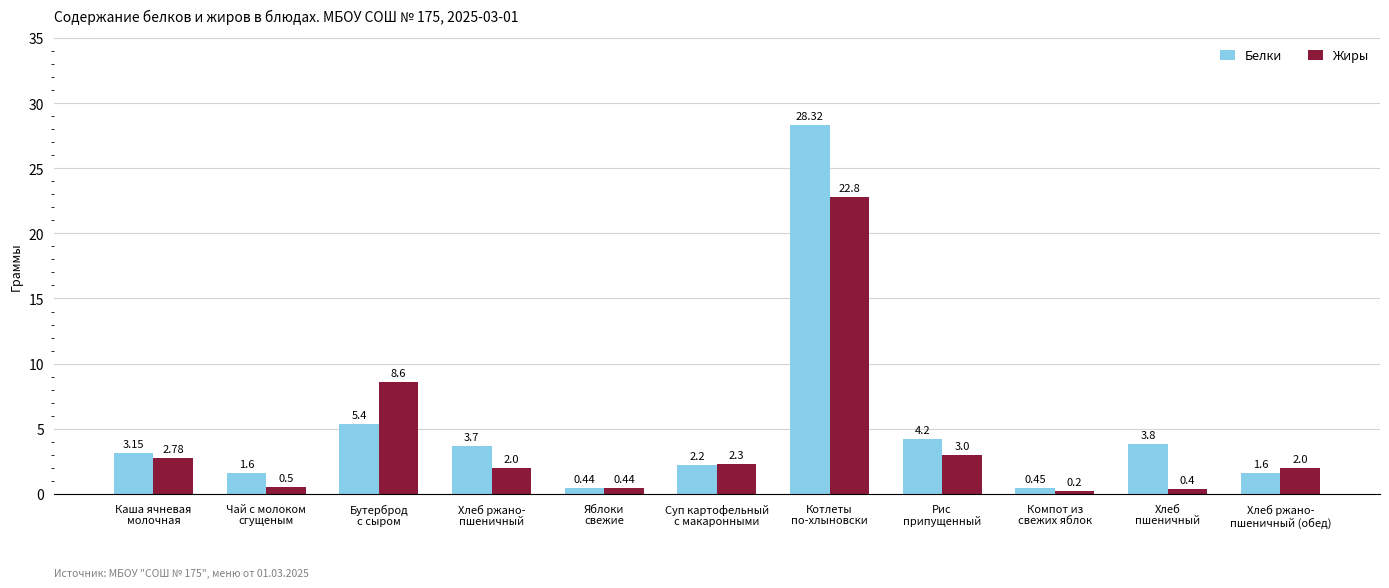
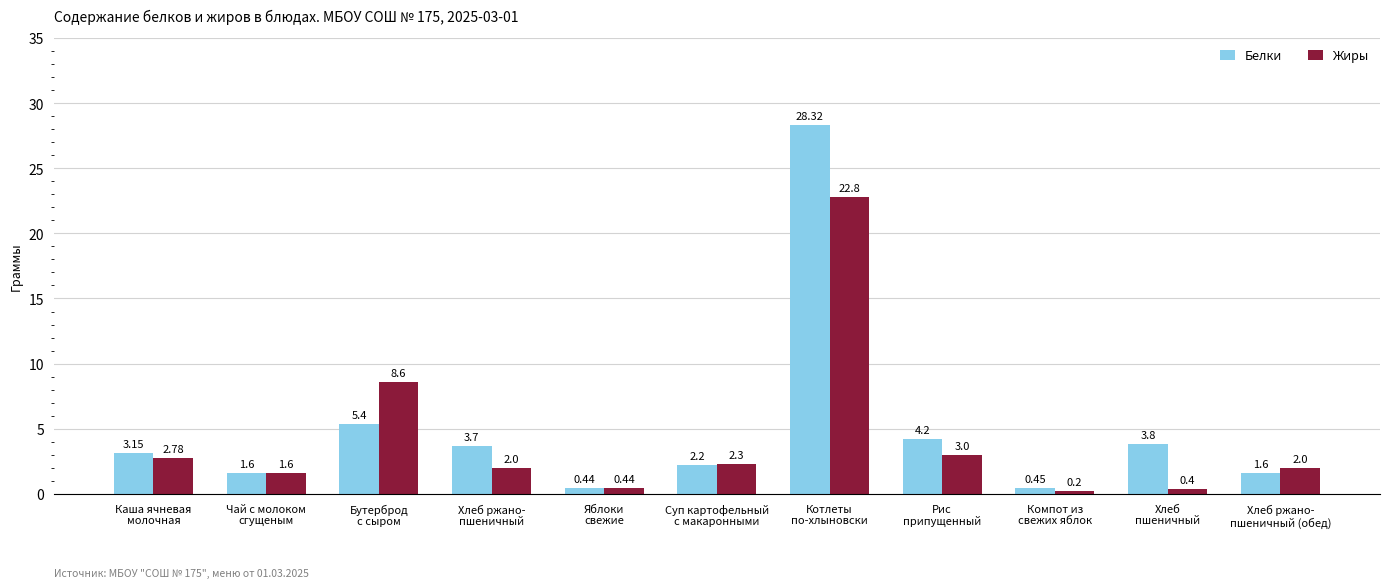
Жиры, Чай с молоком сгущеным: 0.5 -> 1.6
